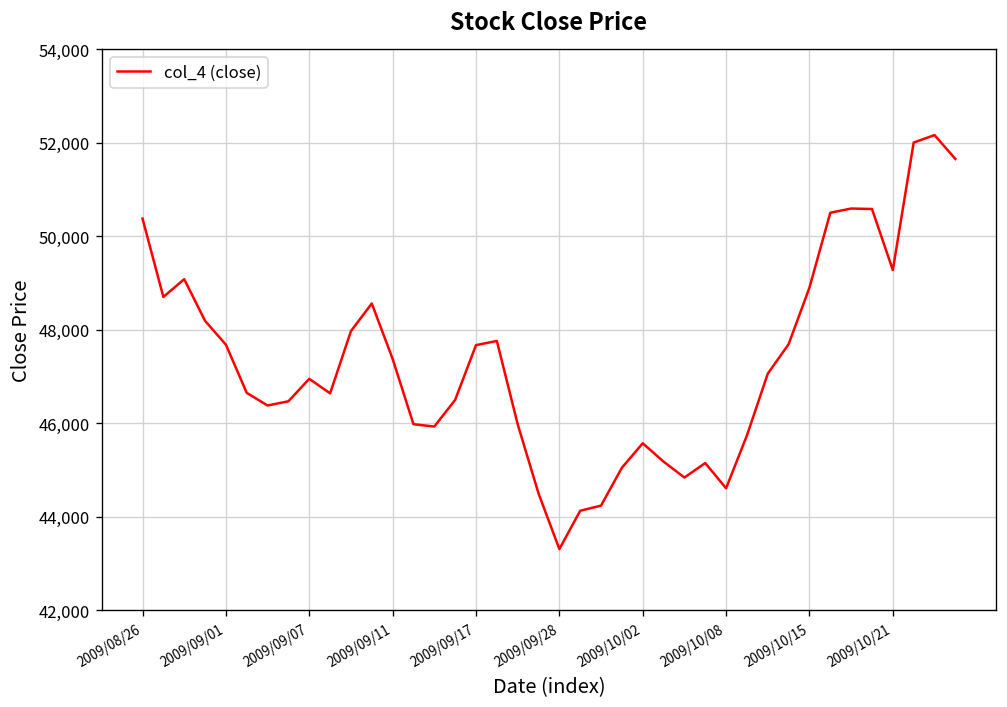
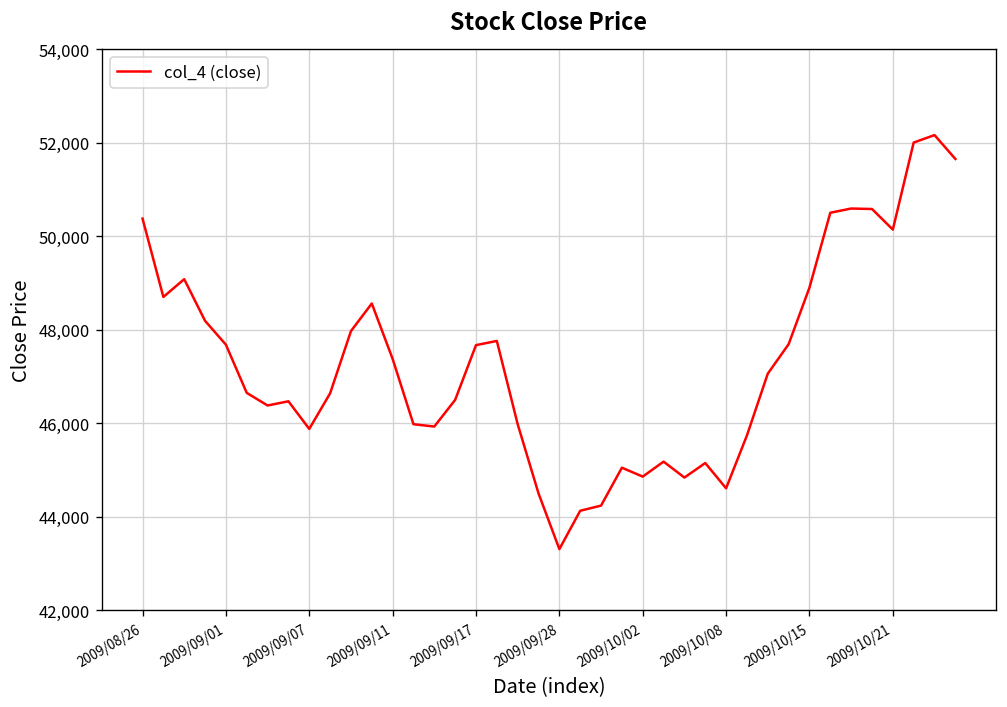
2009/09/07: 47,000 -> 45,900
2009/10/02: 45,600 -> 44,900
2009/10/21: 49,300 -> 50,100
